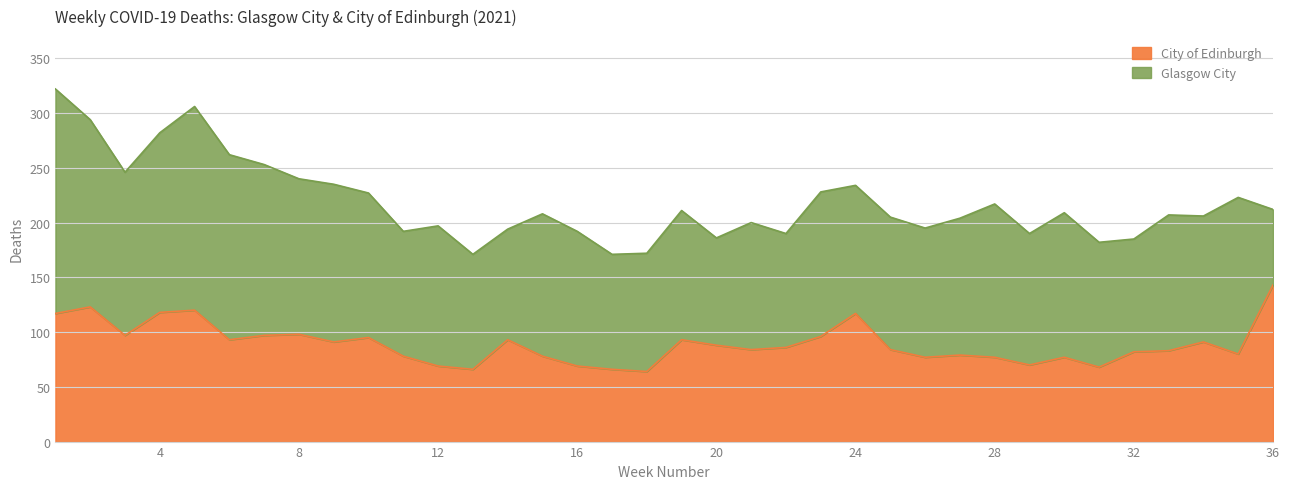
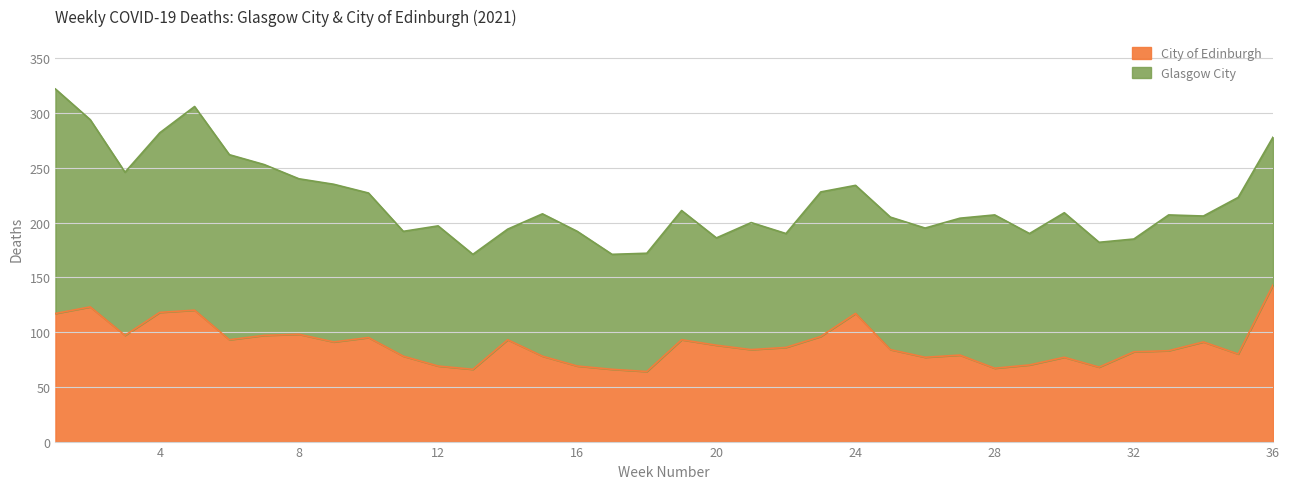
City of Edinburgh, 28: 77 -> 67
Glasgow City, 36: 69 -> 135
